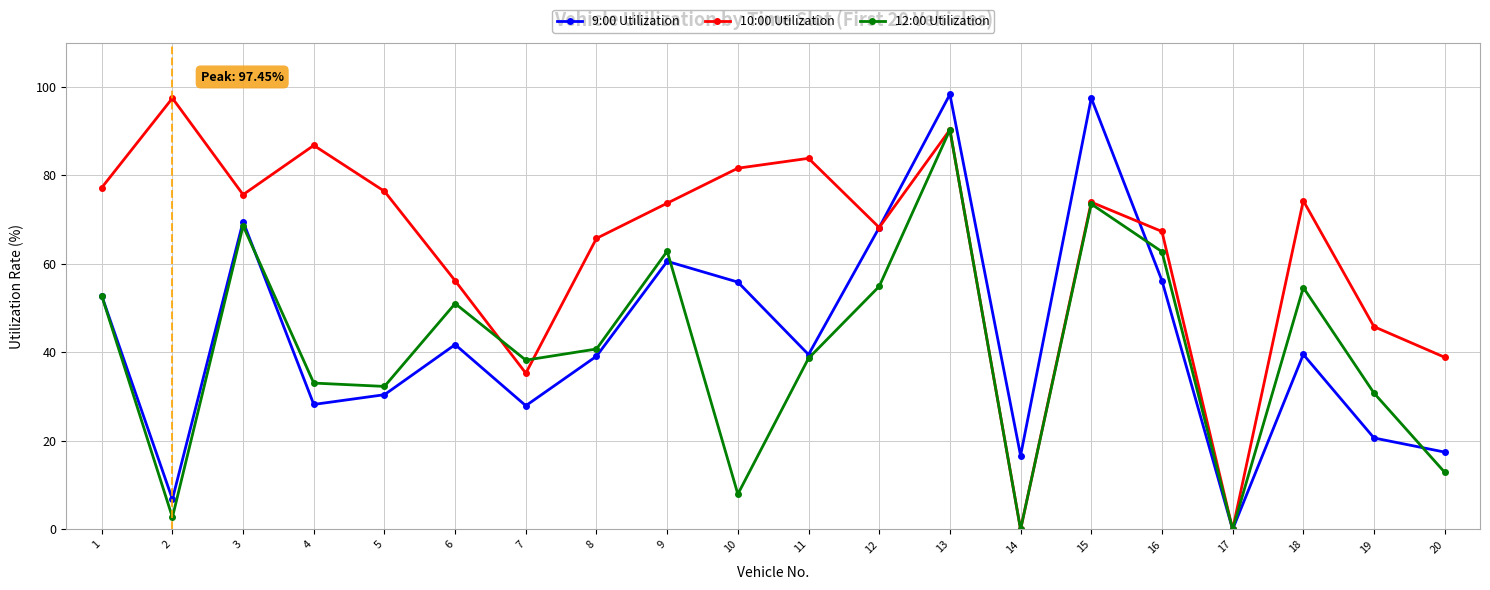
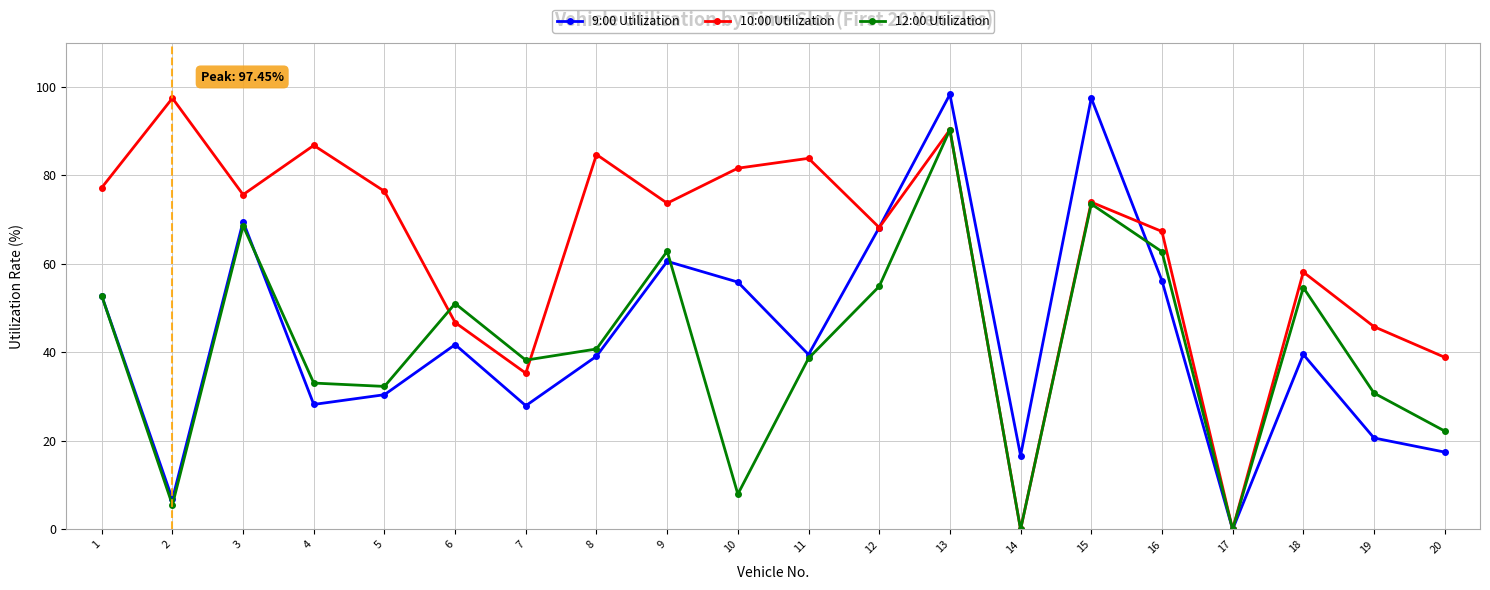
12:00 Utilization, 2: 3 -> 6
10:00 Utilization, 6: 56 -> 47
10:00 Utilization, 8: 66 -> 85
10:00 Utilization, 18: 74 -> 58
12:00 Utilization, 20: 13 -> 22
